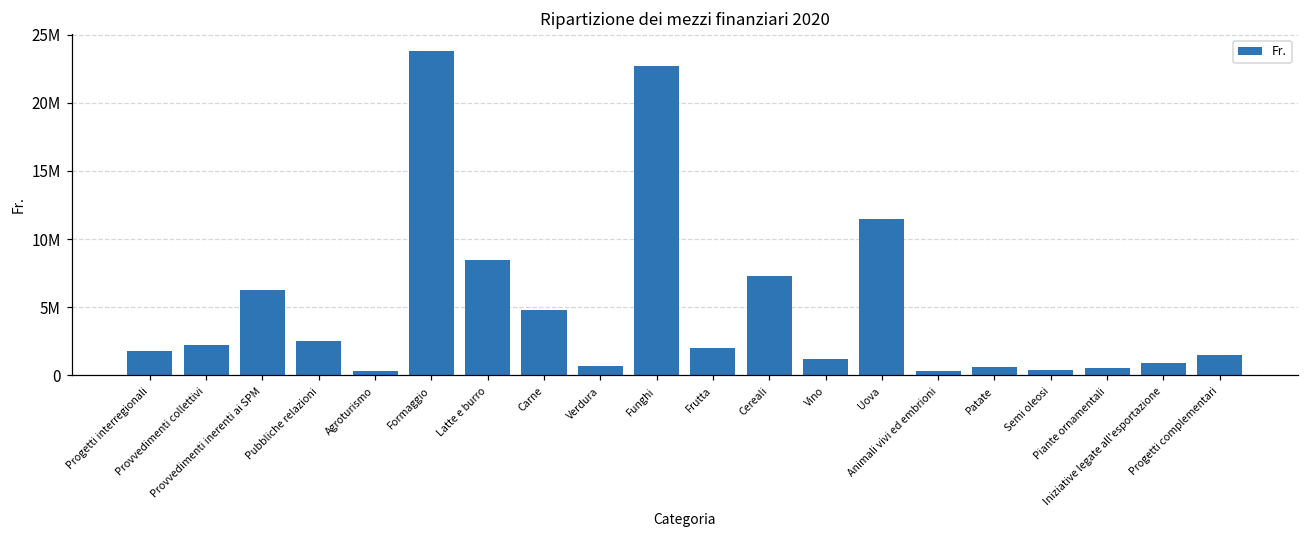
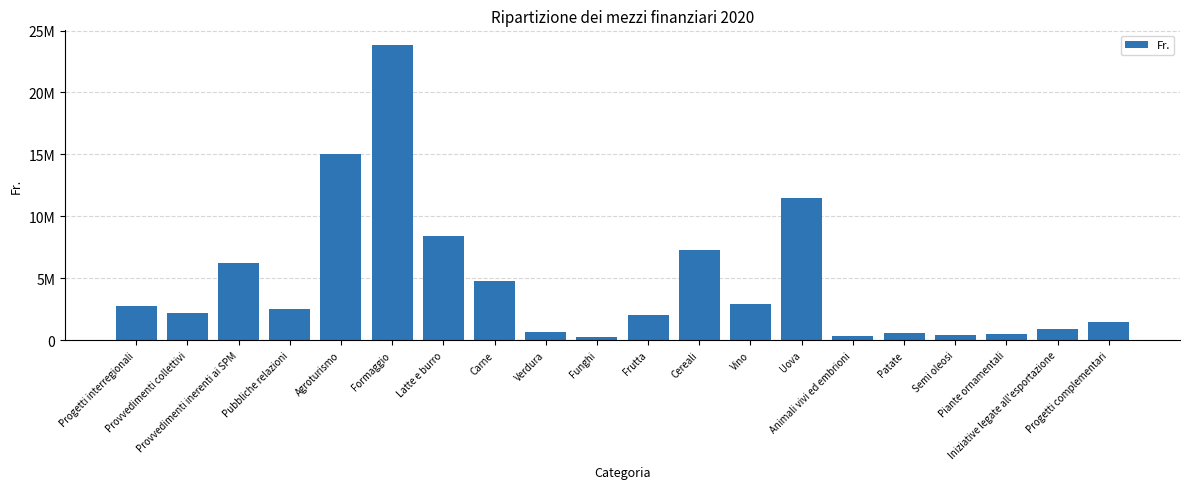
Progetti interregionali: 1800000 -> 2800000
Agroturismo: 300000 -> 15000000
Funghi: 22700000 -> 200000
Vino: 1200000 -> 2900000
